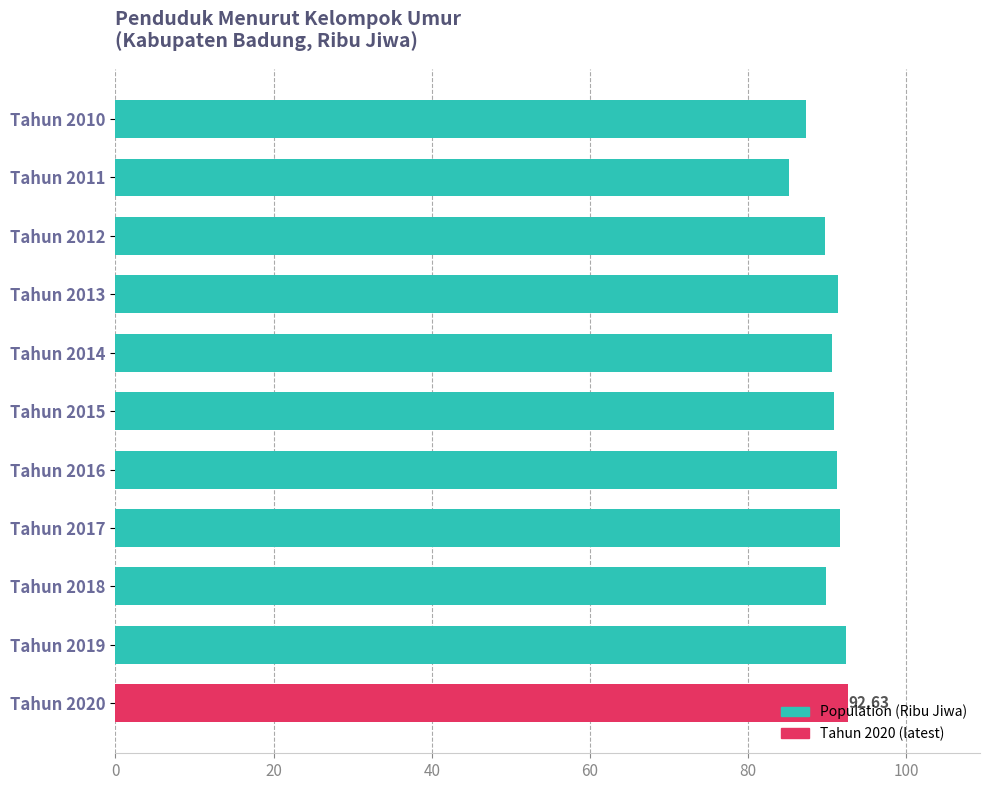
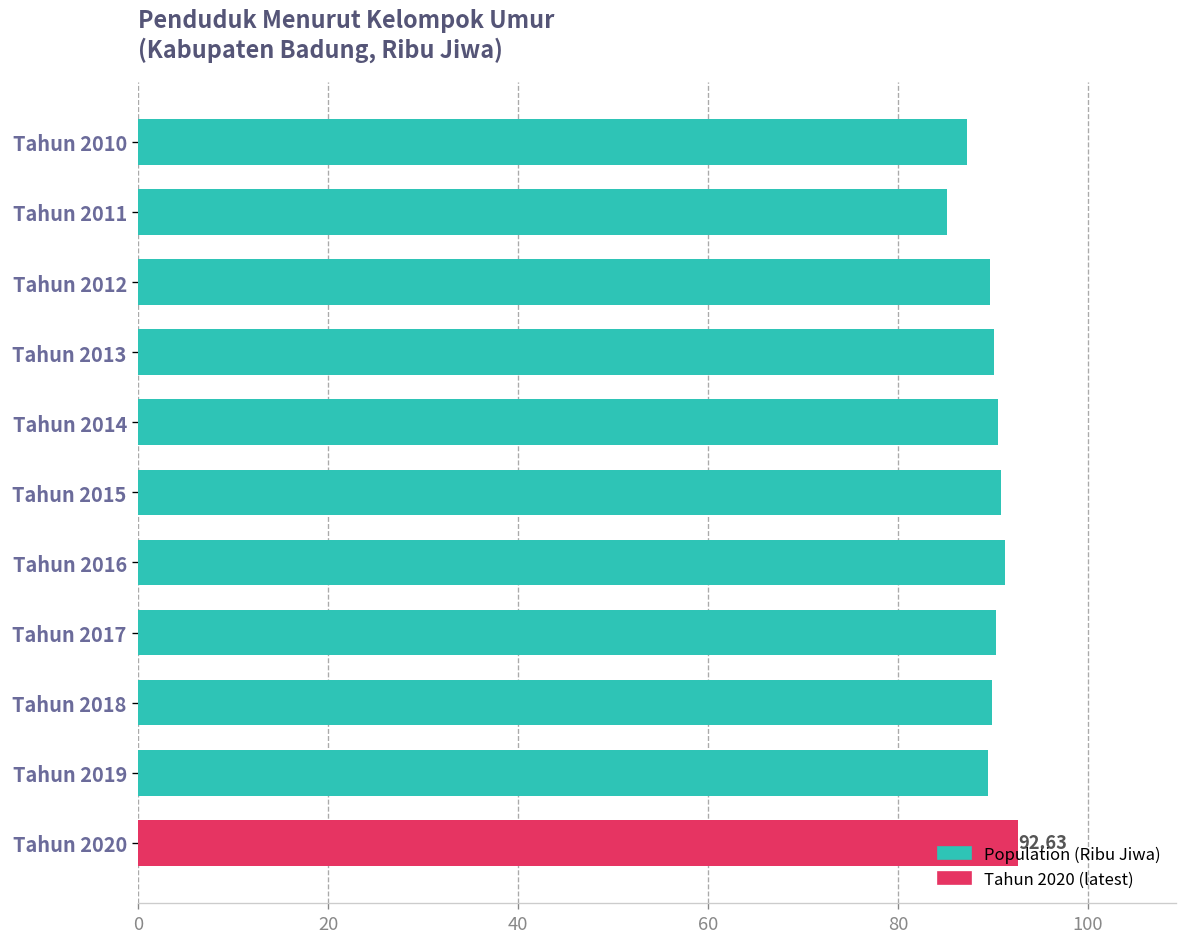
Tahun 2013: 91 -> 90
Tahun 2017: 92 -> 90
Tahun 2019: 92 -> 89
